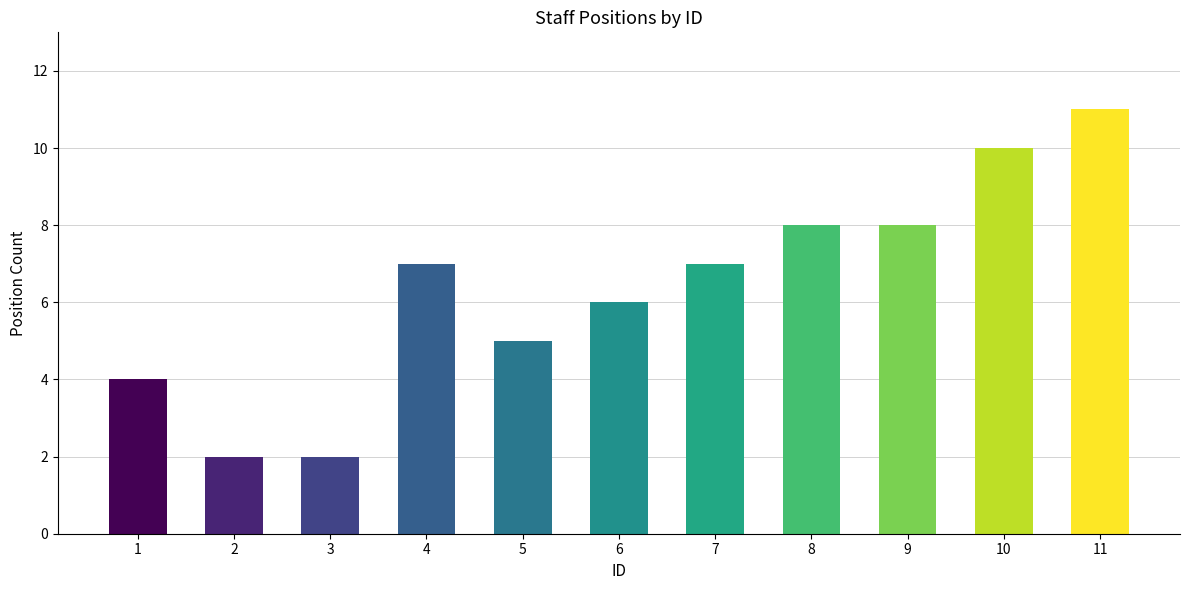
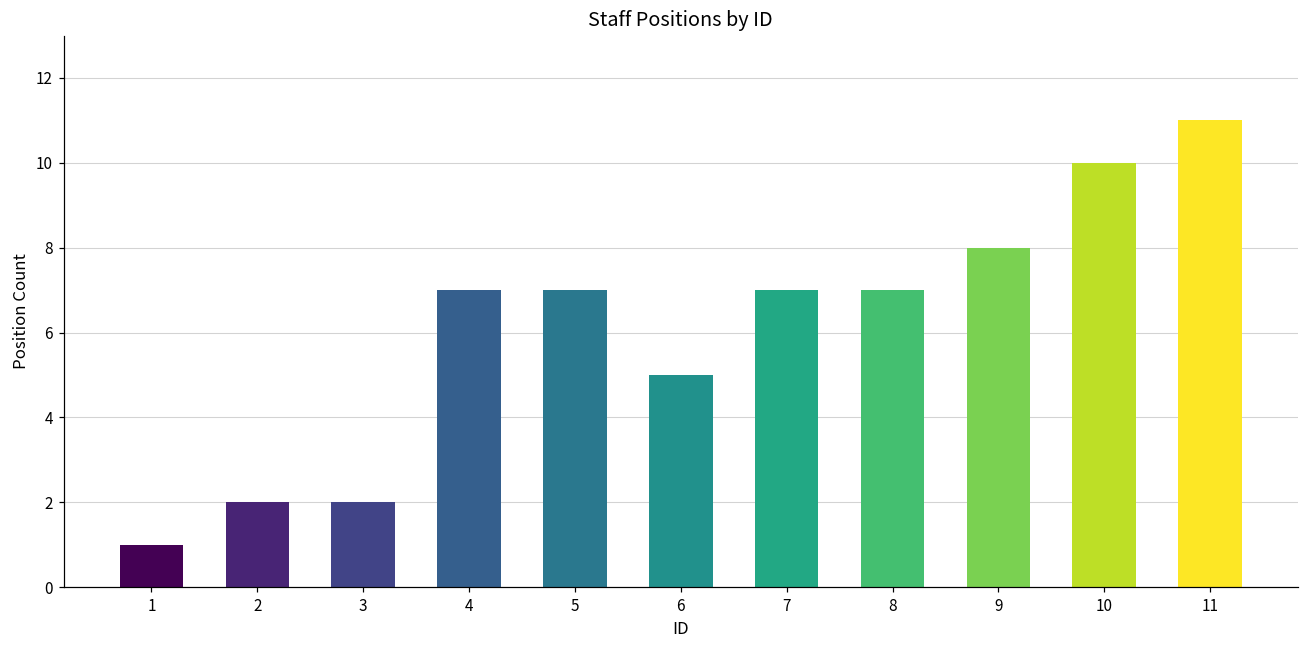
1: 4 -> 1
5: 5 -> 7
6: 6 -> 5
8: 8 -> 7
